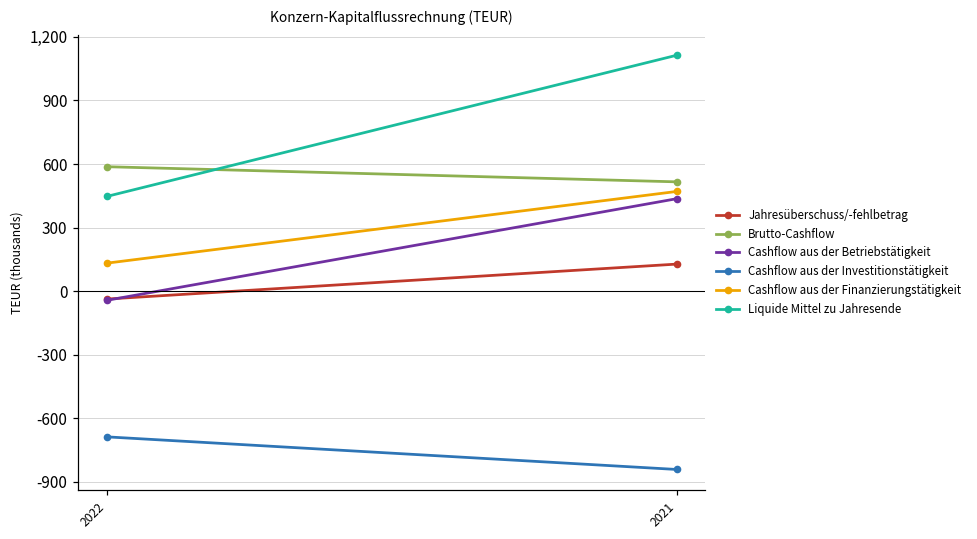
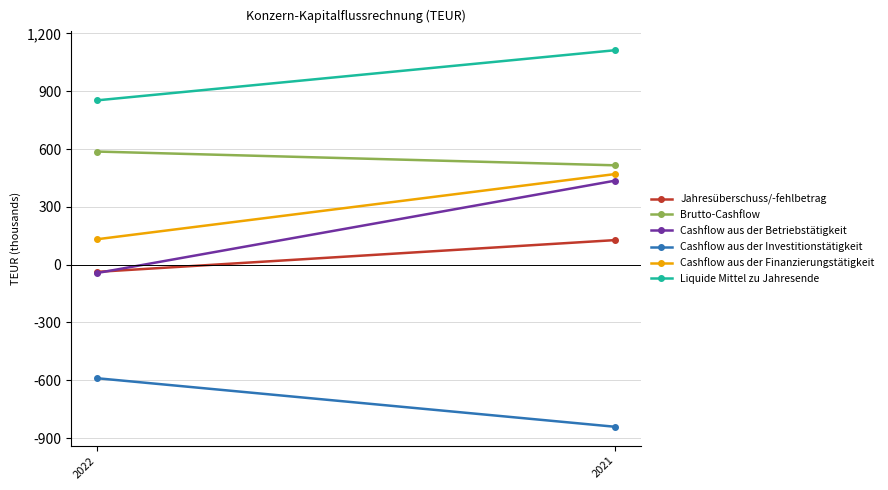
Cashflow aus der Investitionstätigkeit, 2022: -690 -> -590
Liquide Mittel zu Jahresende, 2022: 450 -> 850
